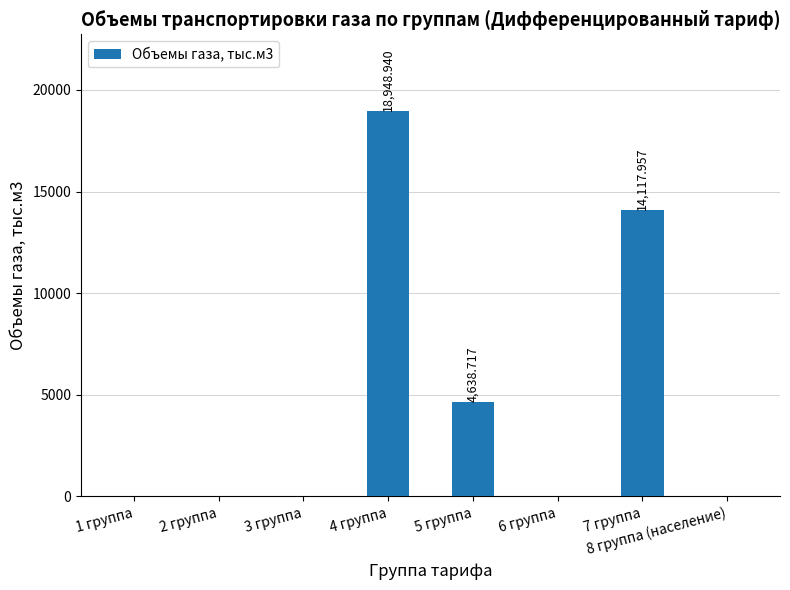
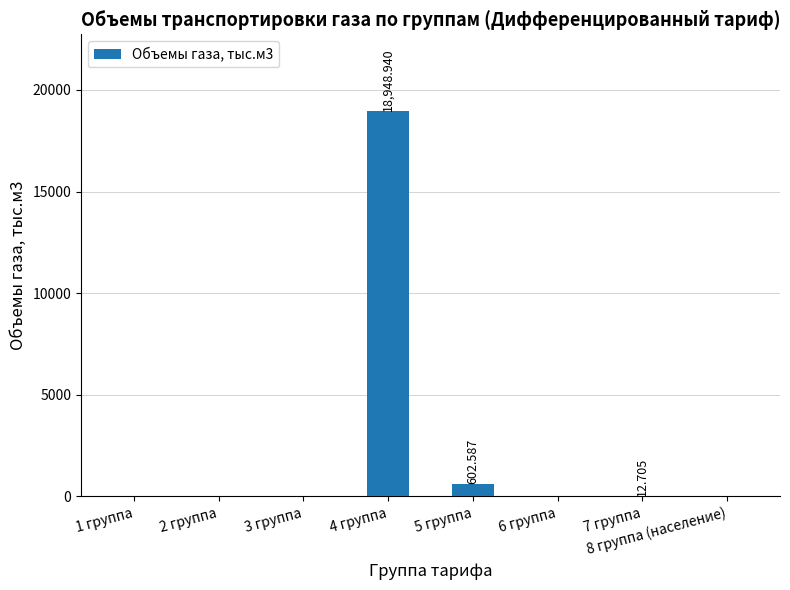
5 группа: 4,638.717 -> 602.587
7 группа: 14,117.957 -> 12.705
